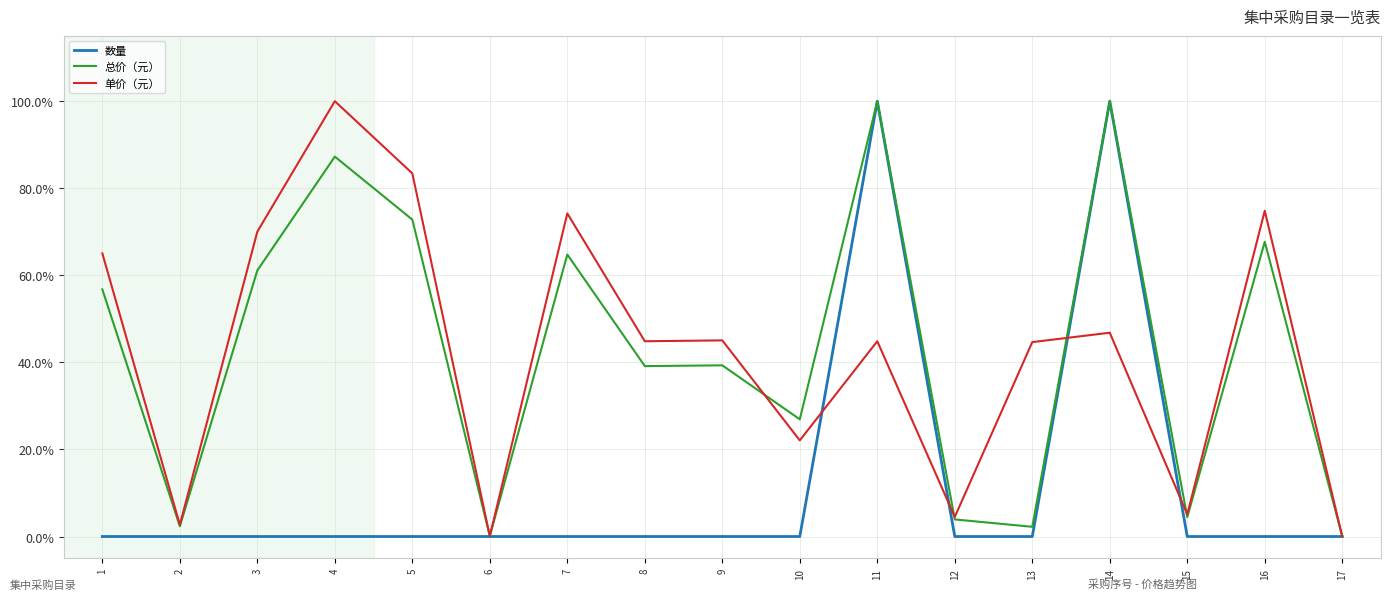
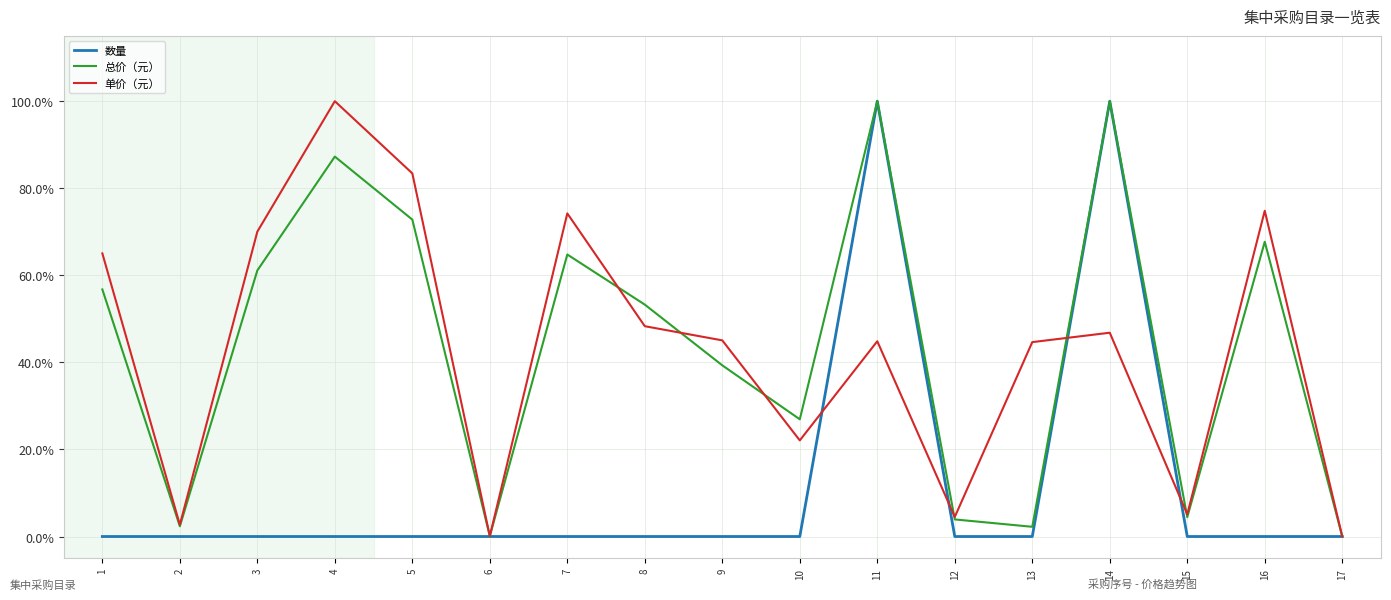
总价（元）, 8: 39% -> 53%
单价（元）, 8: 45% -> 48%
